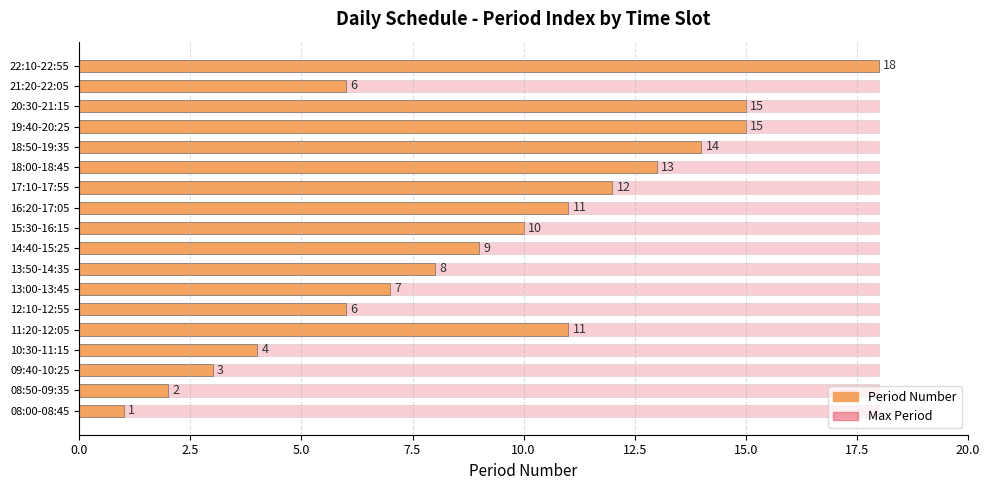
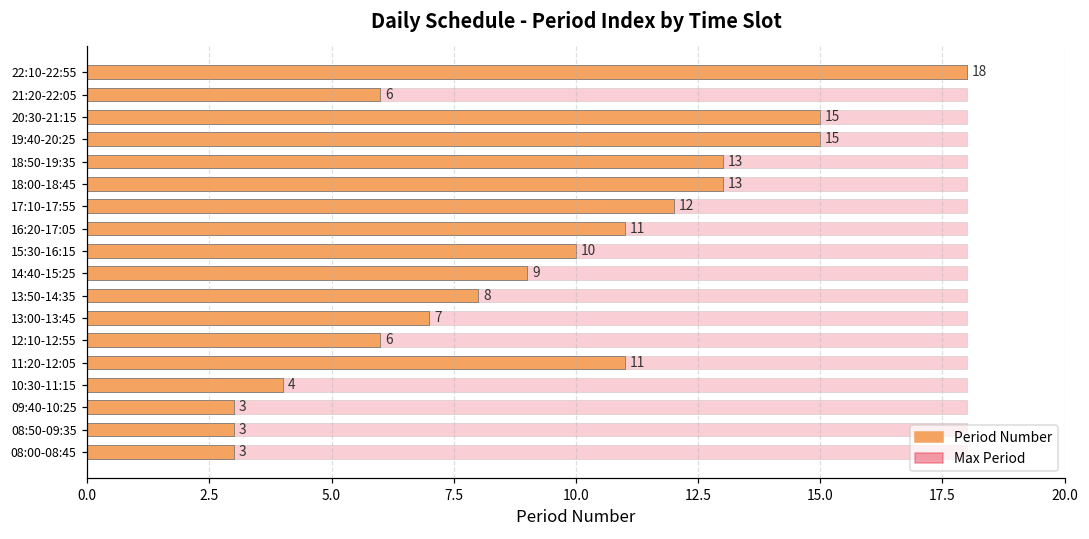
Period Number, 18:50-19:35: 14 -> 13
Period Number, 08:50-09:35: 2 -> 3
Period Number, 08:00-08:45: 1 -> 3
